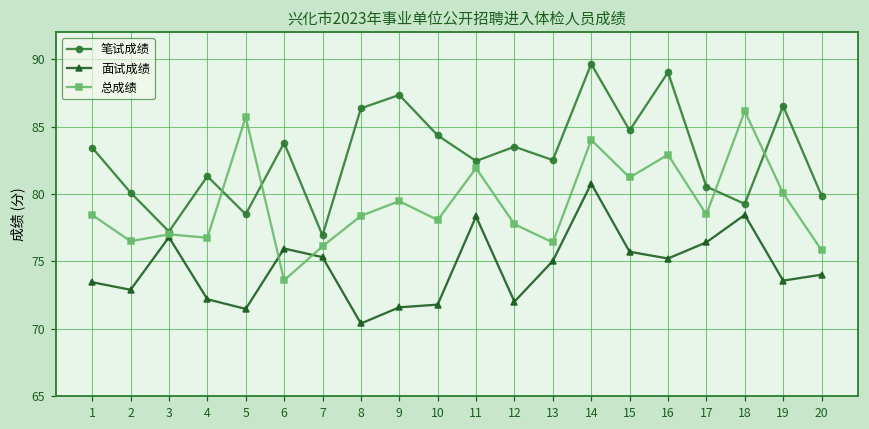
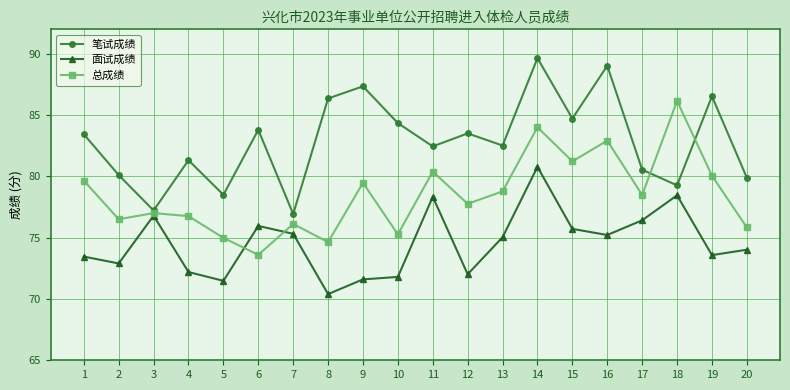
总成绩, 1: 78.5 -> 79.7
总成绩, 5: 85.7 -> 75.0
总成绩, 8: 78.4 -> 74.6
总成绩, 10: 78.1 -> 75.3
总成绩, 11: 81.9 -> 80.4
总成绩, 13: 76.4 -> 78.8
